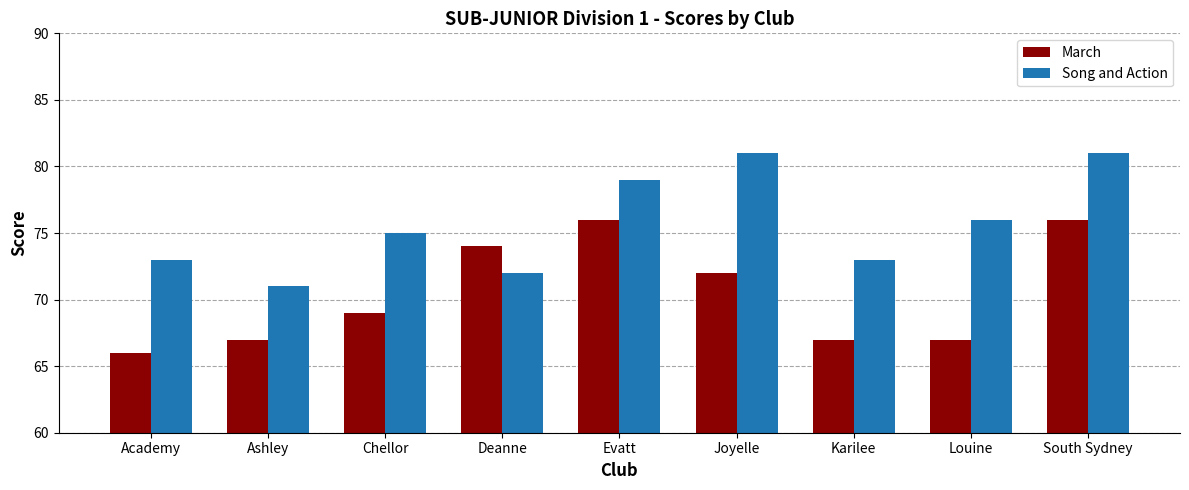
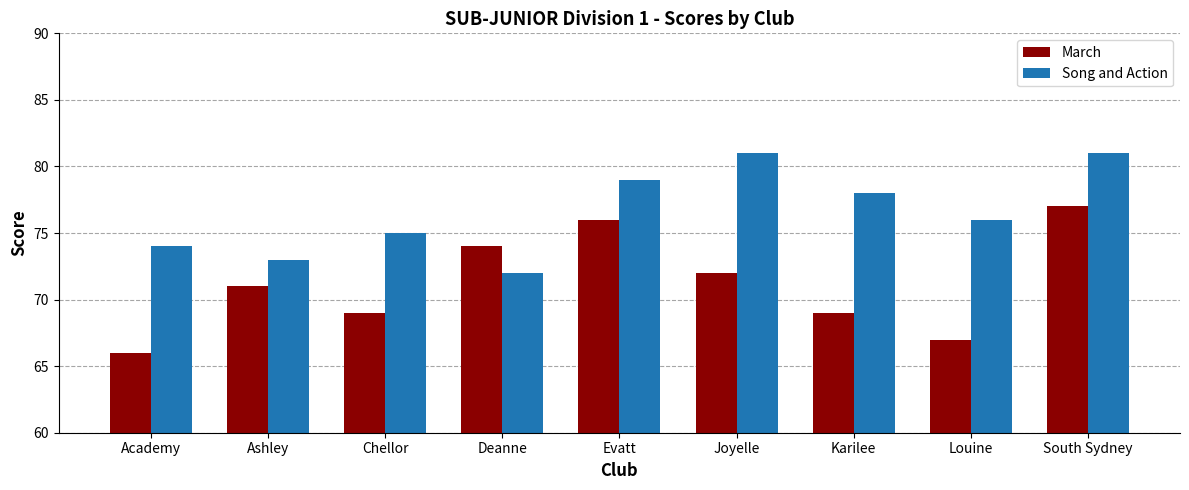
Song and Action, Academy: 73 -> 74
March, Ashley: 67 -> 71
Song and Action, Ashley: 71 -> 73
March, Karilee: 67 -> 69
Song and Action, Karilee: 73 -> 78
March, South Sydney: 76 -> 77
